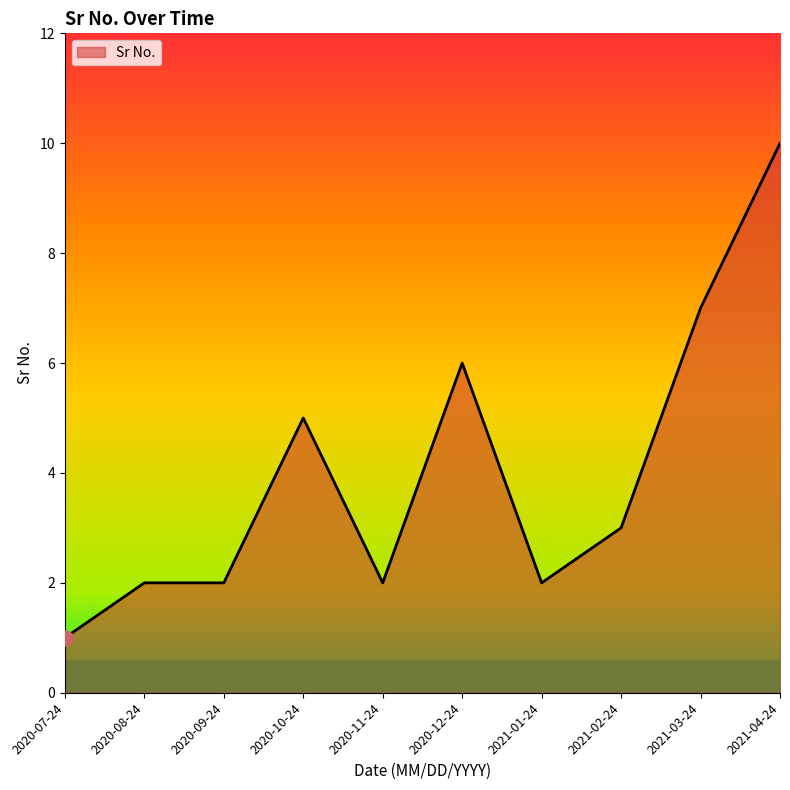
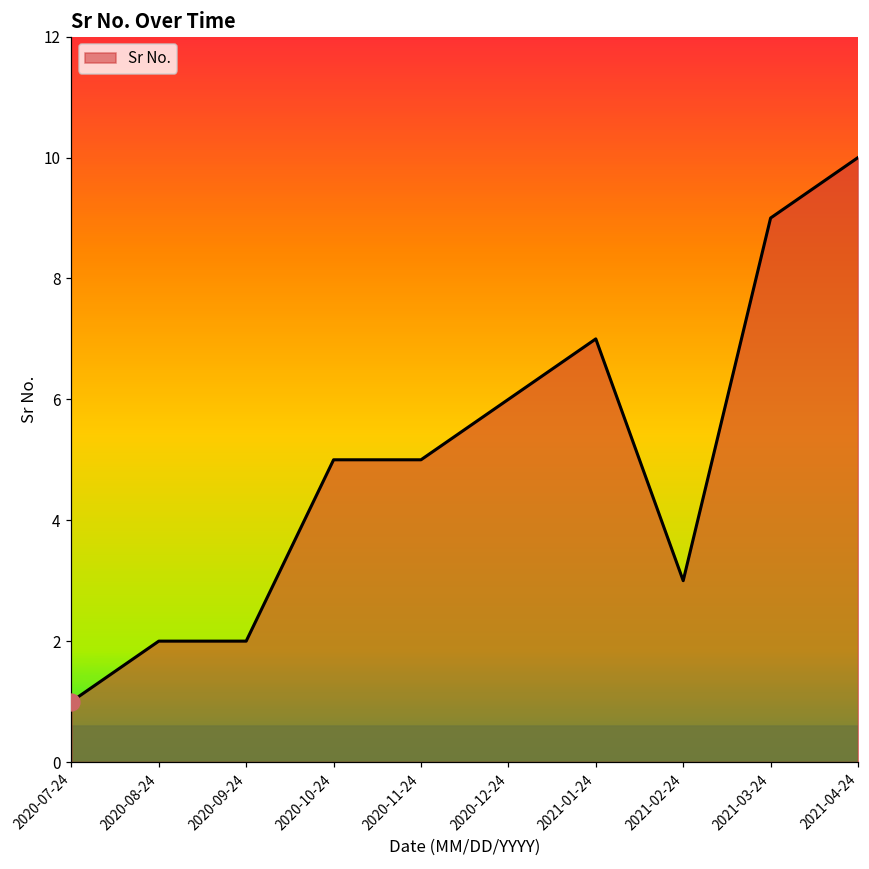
Sr No., 2020-11-24: 2 -> 5
Sr No., 2021-01-24: 2 -> 7
Sr No., 2021-03-24: 7 -> 9
